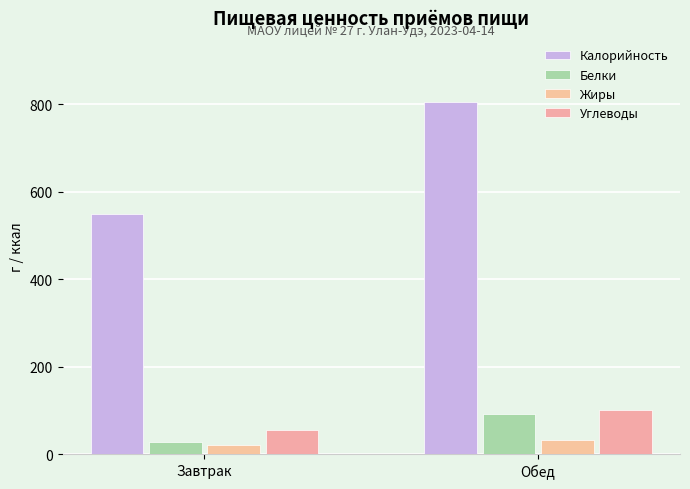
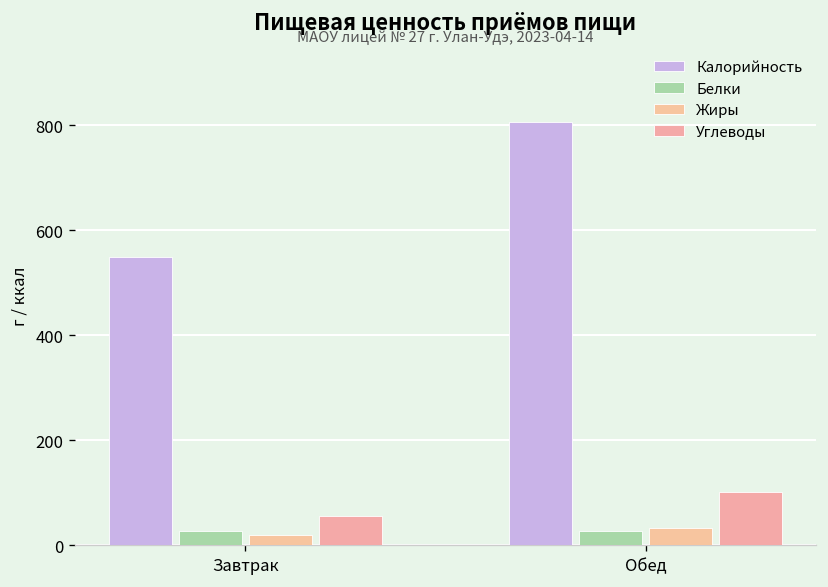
Белки, Обед: 90 -> 30
